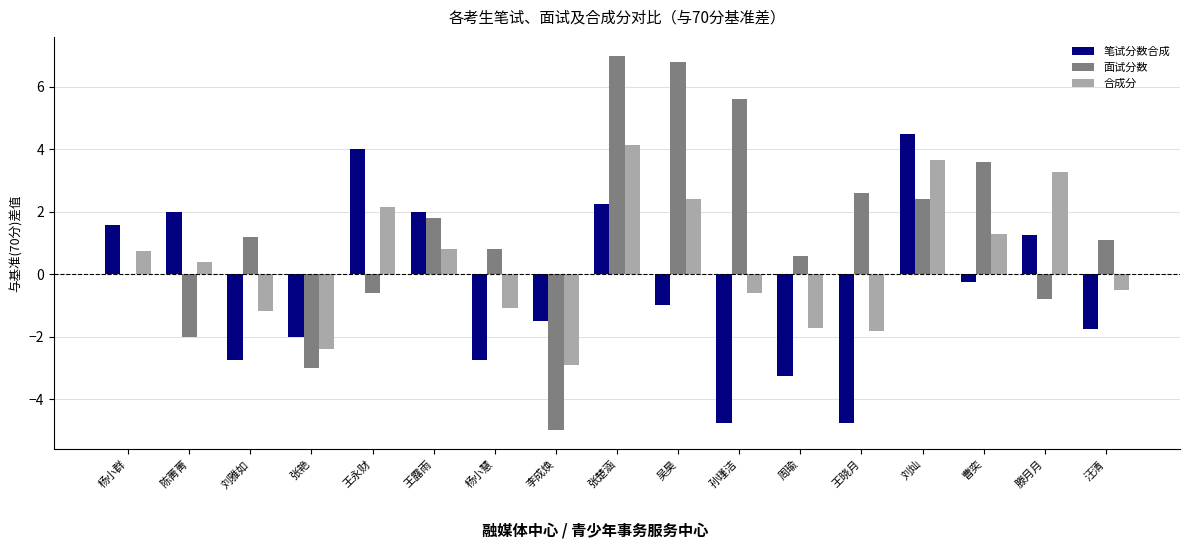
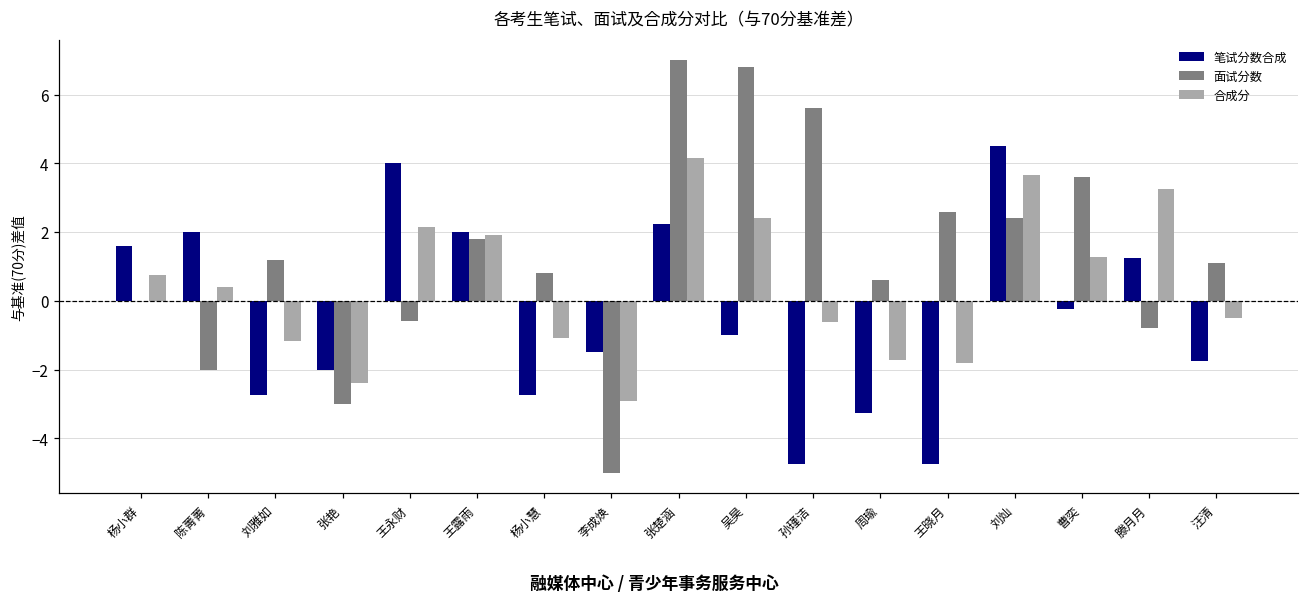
合成分, 王露雨: 0.8 -> 1.9
